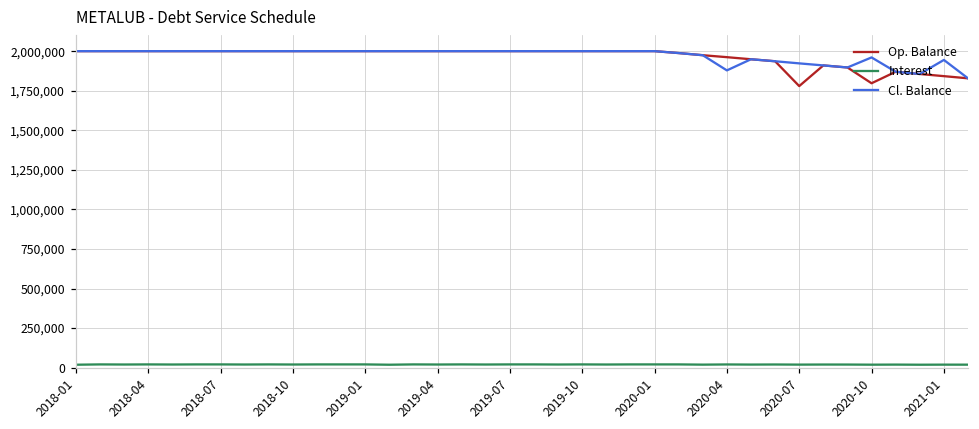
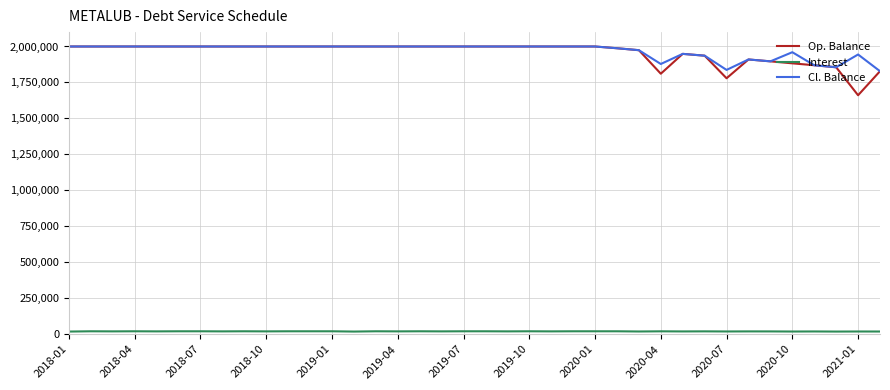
Op. Balance, 2020-04: 1,960,000 -> 1,810,000
Cl. Balance, 2020-07: 1,920,000 -> 1,840,000
Op. Balance, 2020-10: 1,800,000 -> 1,880,000
Op. Balance, 2021-01: 1,840,000 -> 1,660,000
